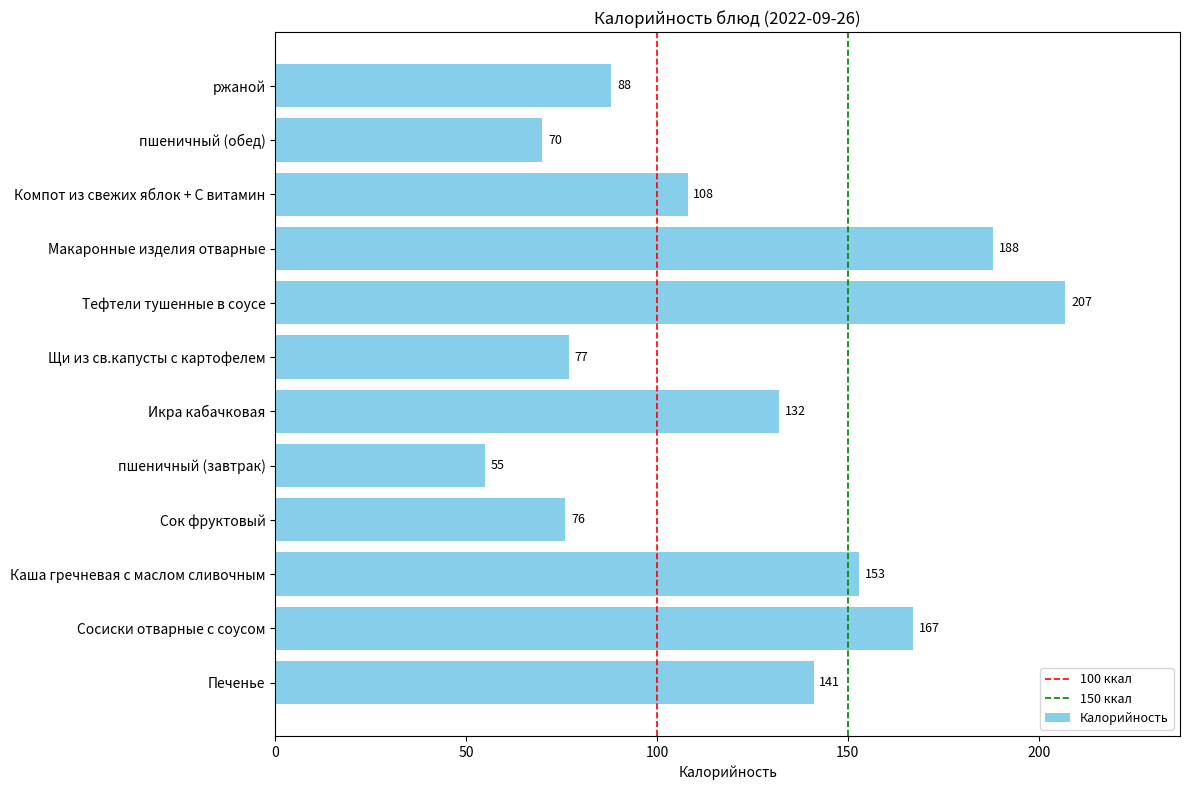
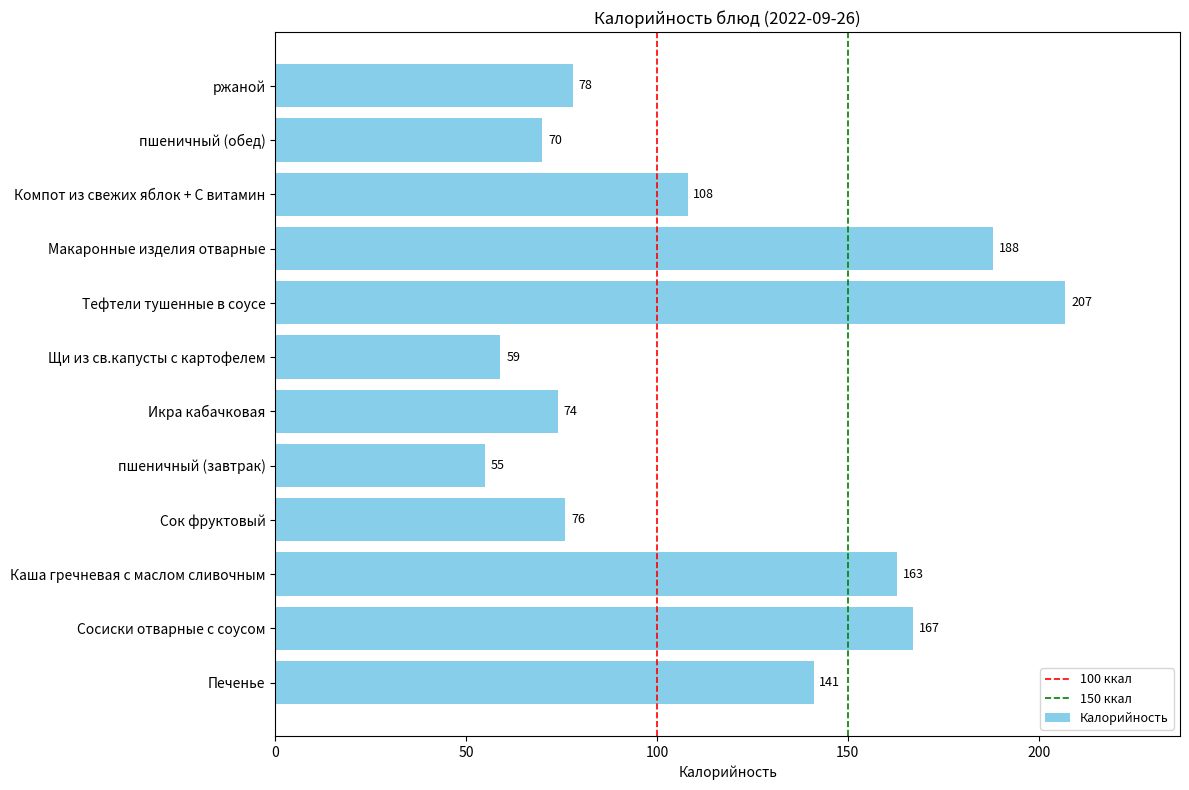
ржаной: 88 -> 78
Щи из св.капусты с картофелем: 77 -> 59
Икра кабачковая: 132 -> 74
Каша гречневая с маслом сливочным: 153 -> 163
